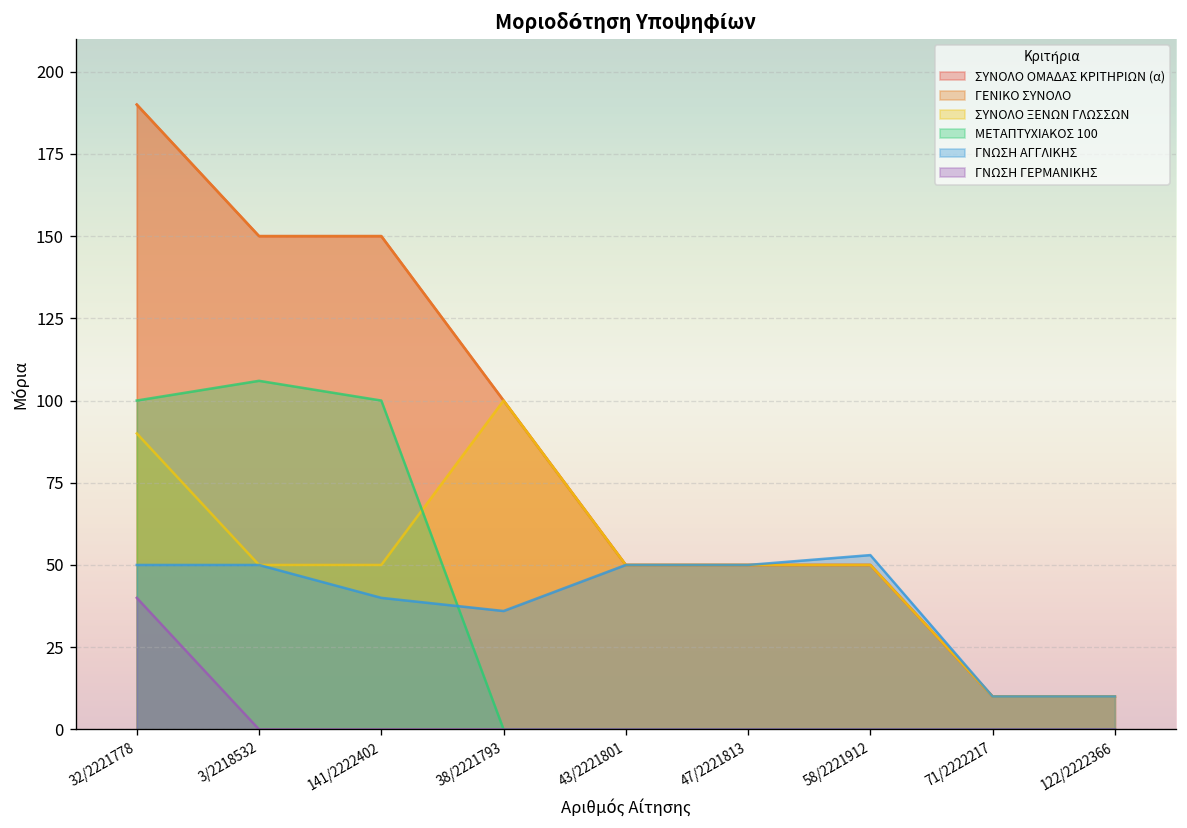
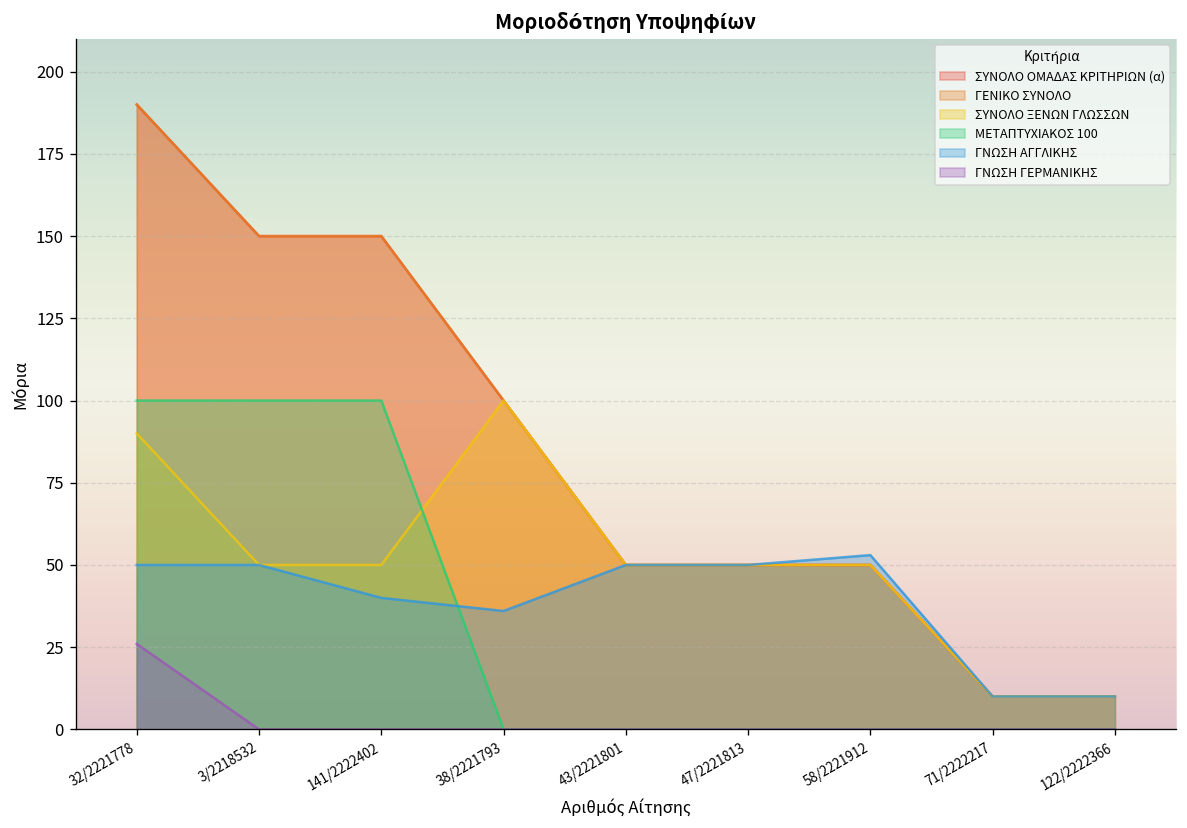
ΓΝΩΣΗ ΓΕΡΜΑΝΙΚΗΣ, 32/2221778: 40 -> 26
ΜΕΤΑΠΤΥΧΙΑΚΟΣ 100, 3/2218532: 106 -> 100
